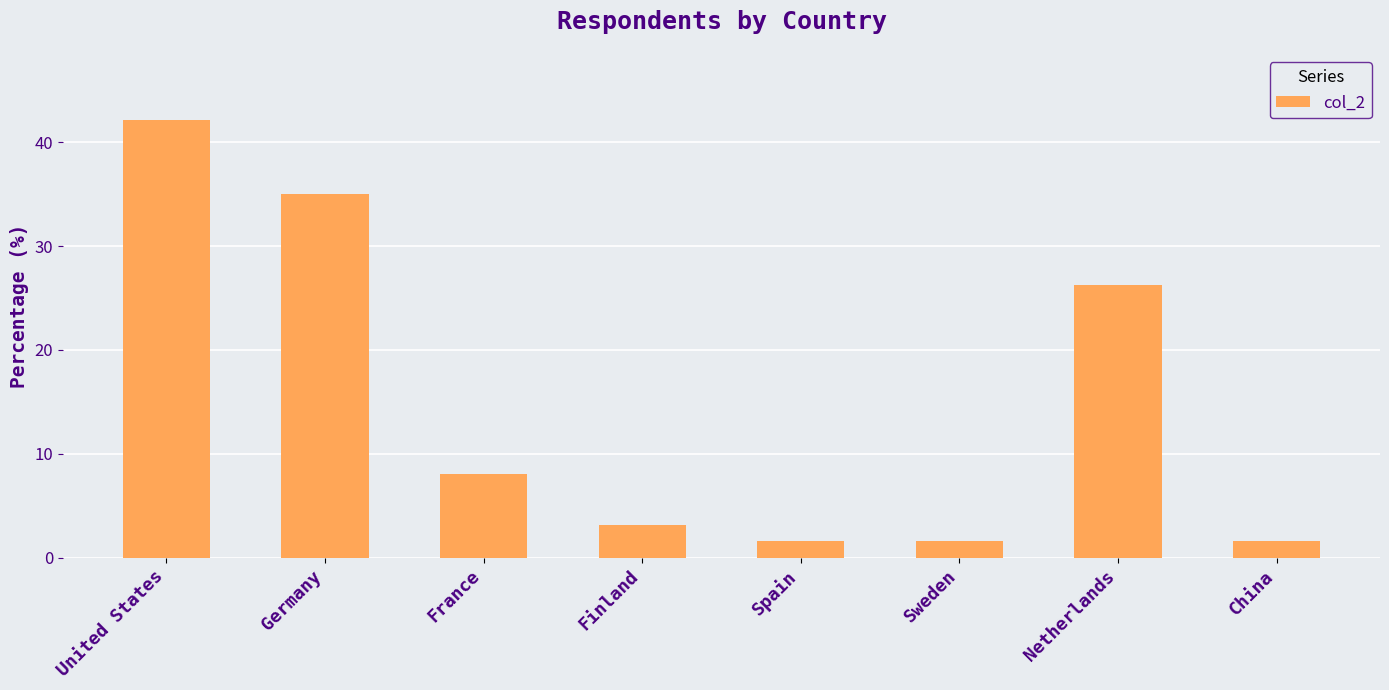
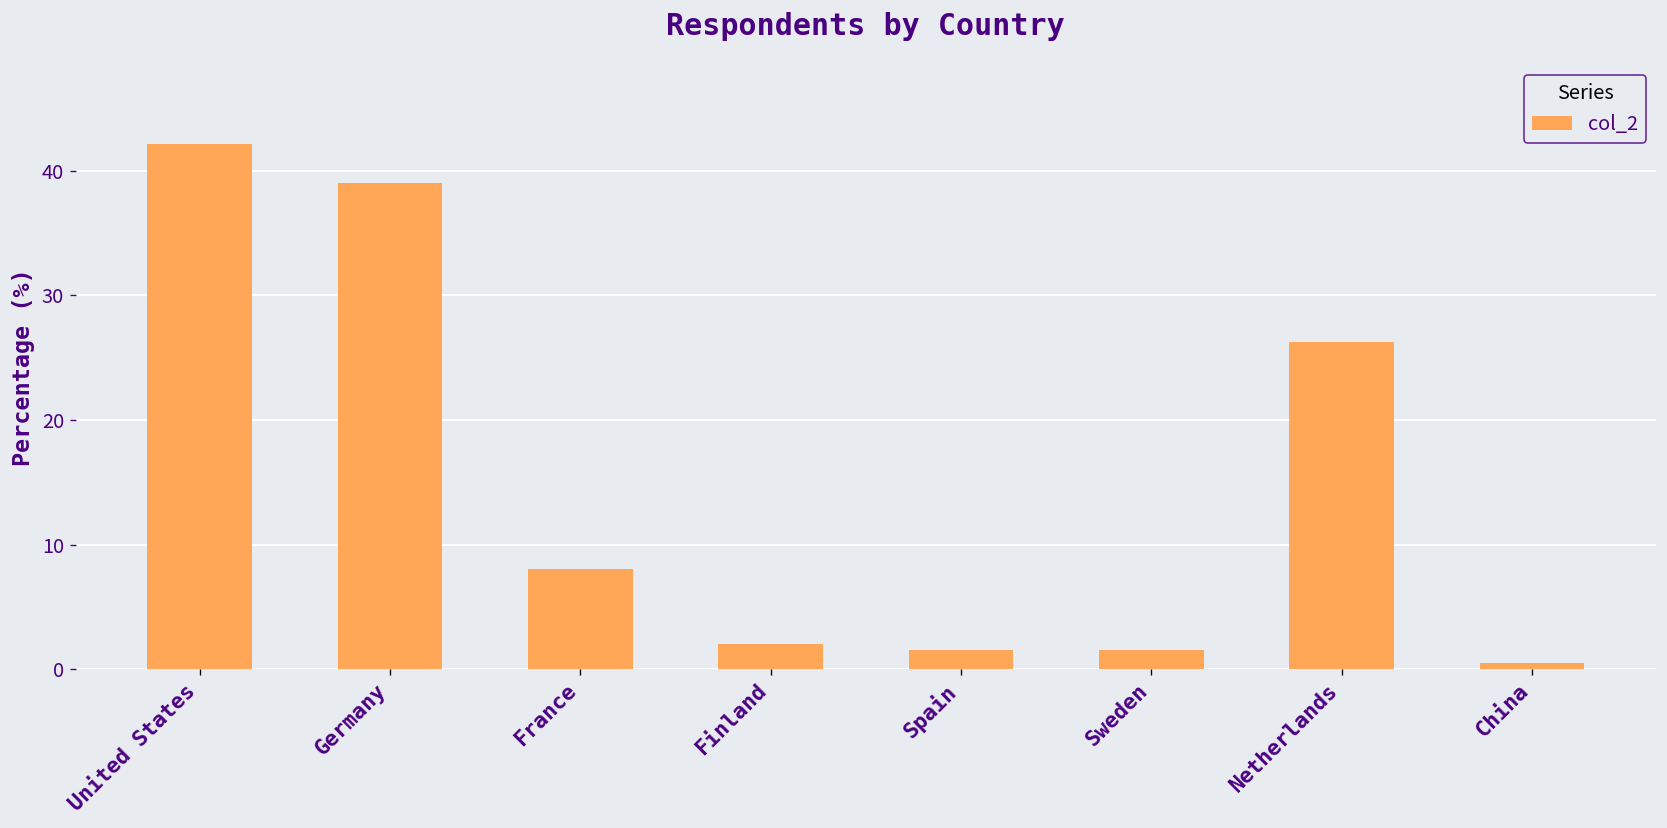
Germany: 35.0 -> 39.1
Finland: 3.1 -> 2.0
China: 1.6 -> 0.5
